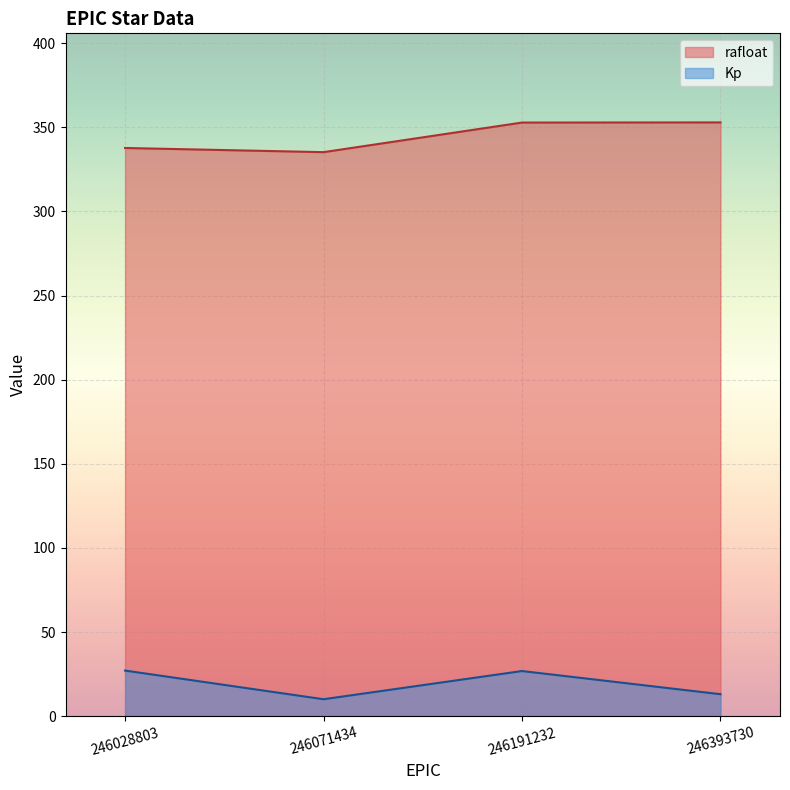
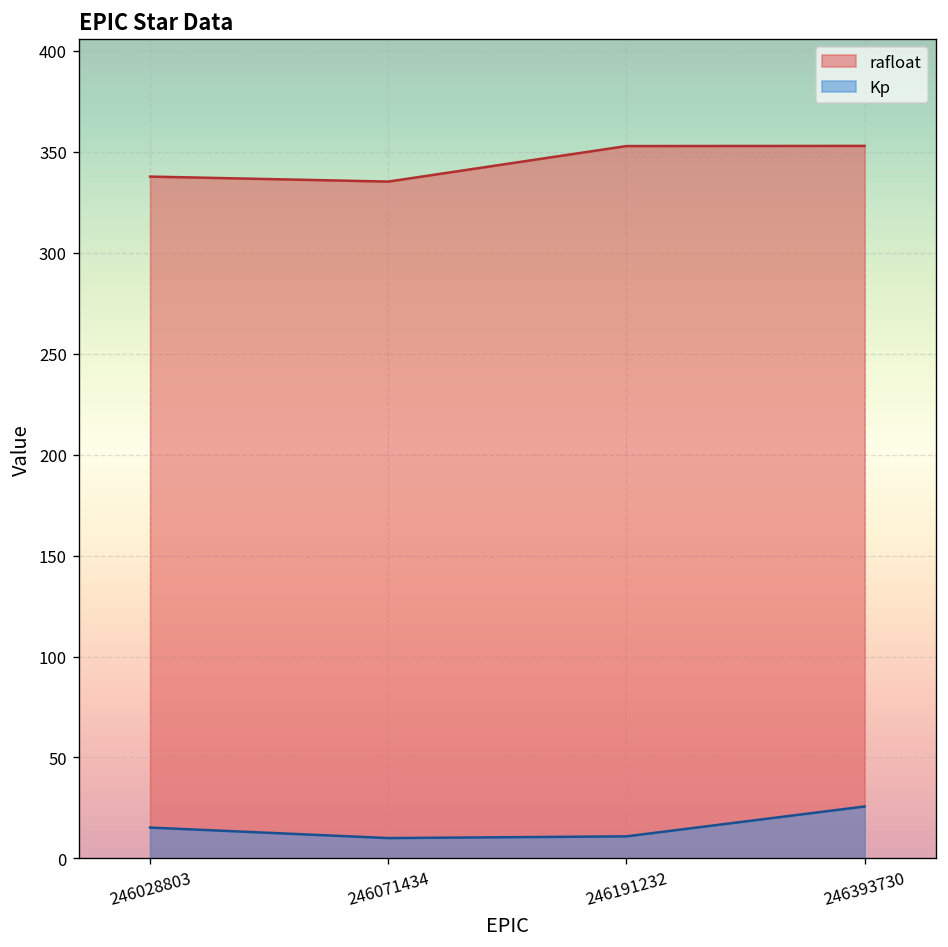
Kp, 246028803: 27 -> 15
Kp, 246191232: 27 -> 11
Kp, 246393730: 13 -> 26
